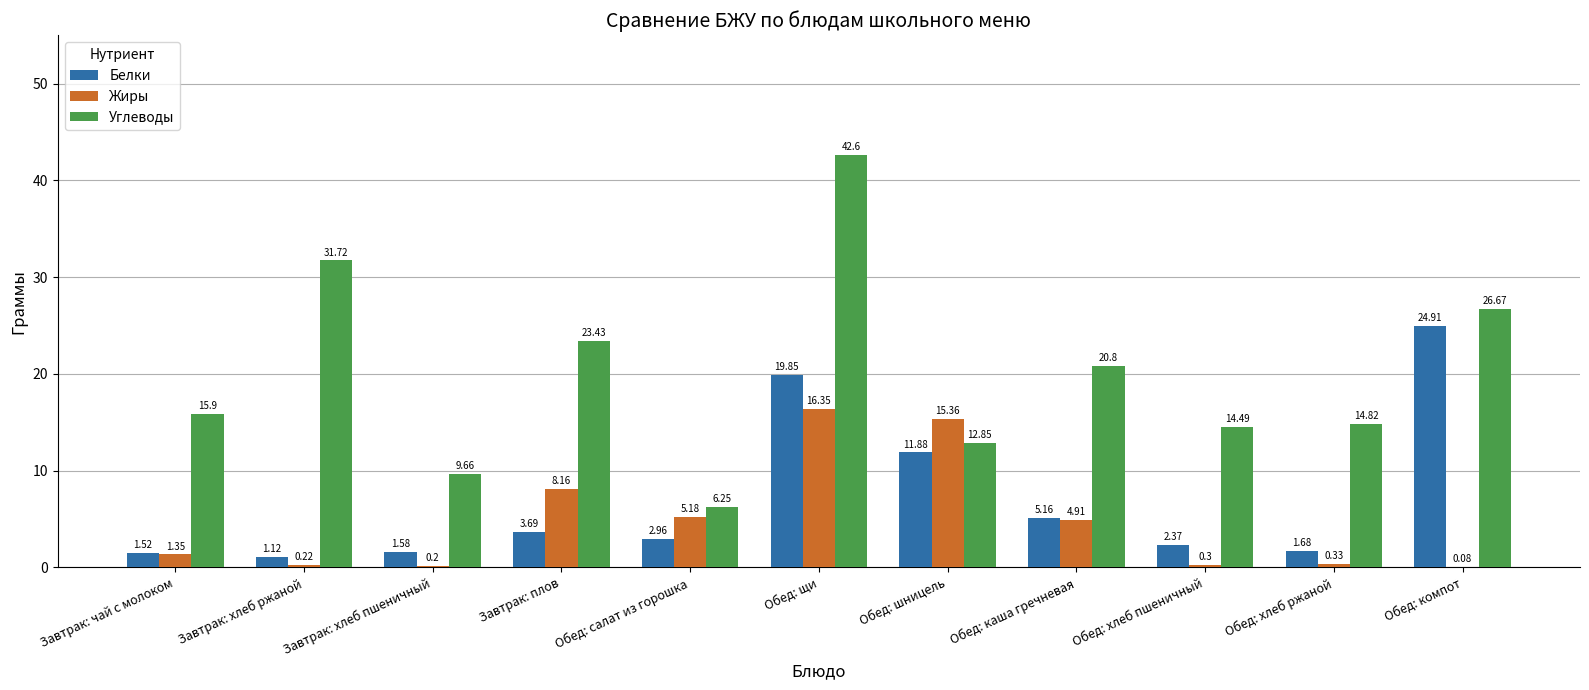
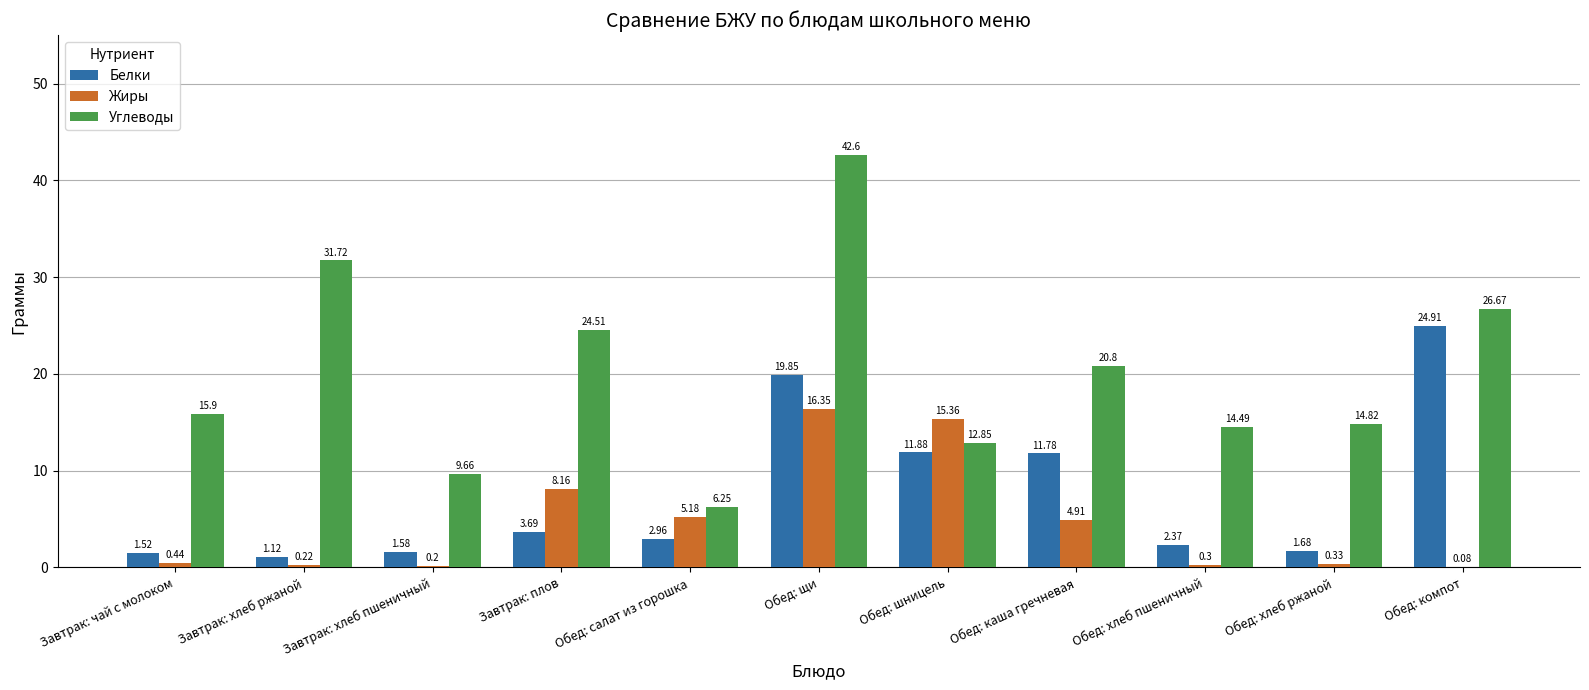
Жиры, Завтрак: чай с молоком: 1.35 -> 0.44
Углеводы, Завтрак: плов: 23.43 -> 24.51
Белки, Обед: каша гречневая: 5.16 -> 11.78
